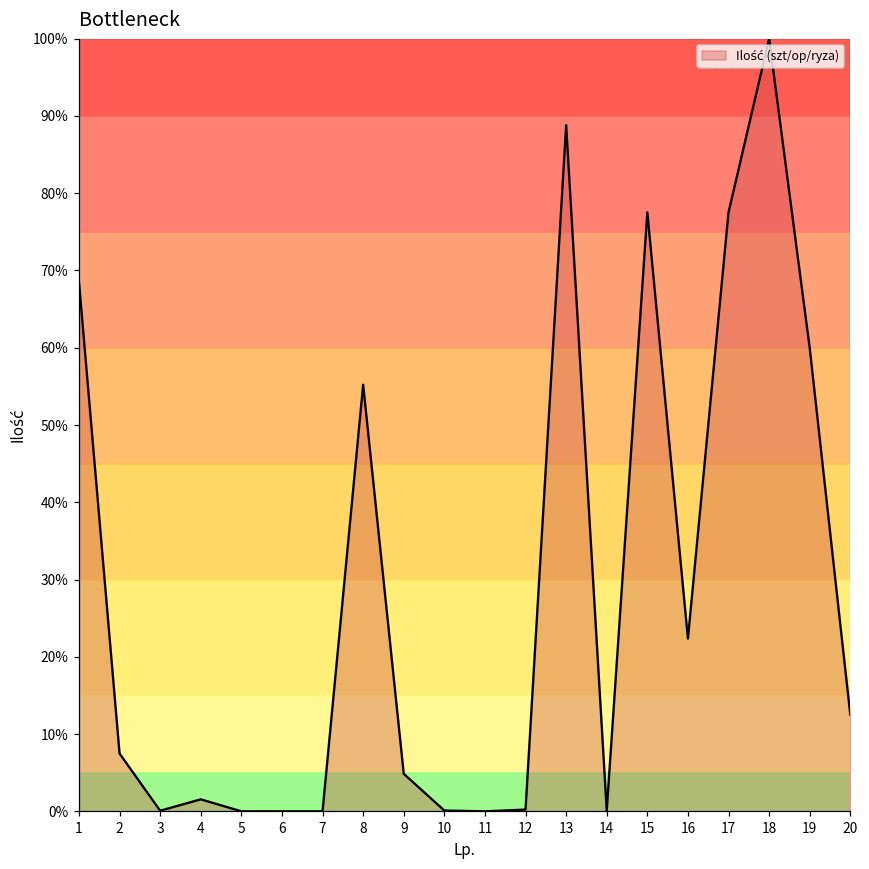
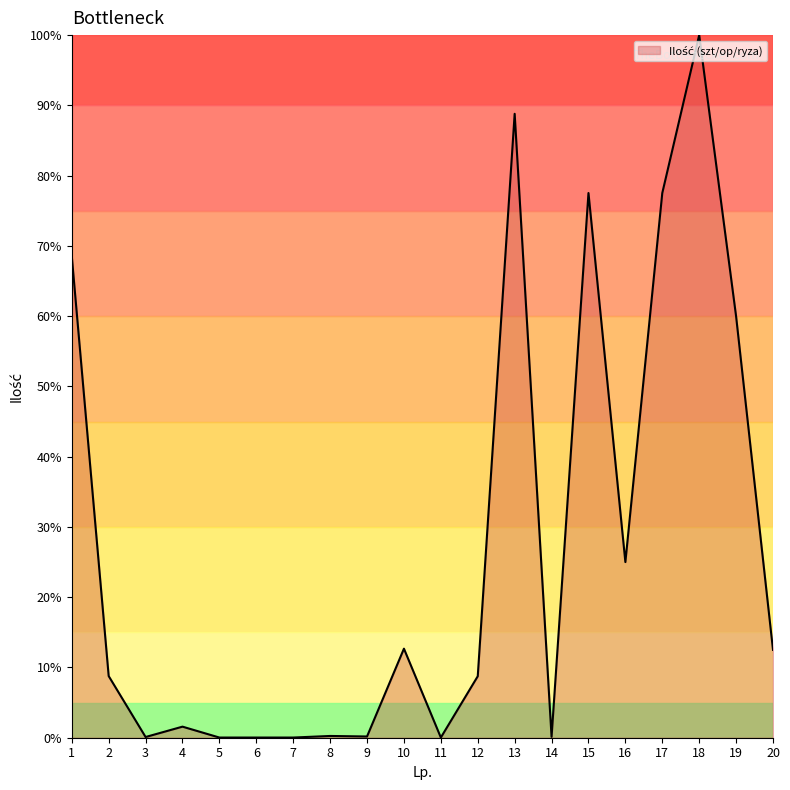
2: 8% -> 9%
8: 55% -> 0%
9: 5% -> 0%
10: 0% -> 13%
12: 0% -> 9%
16: 22% -> 25%
